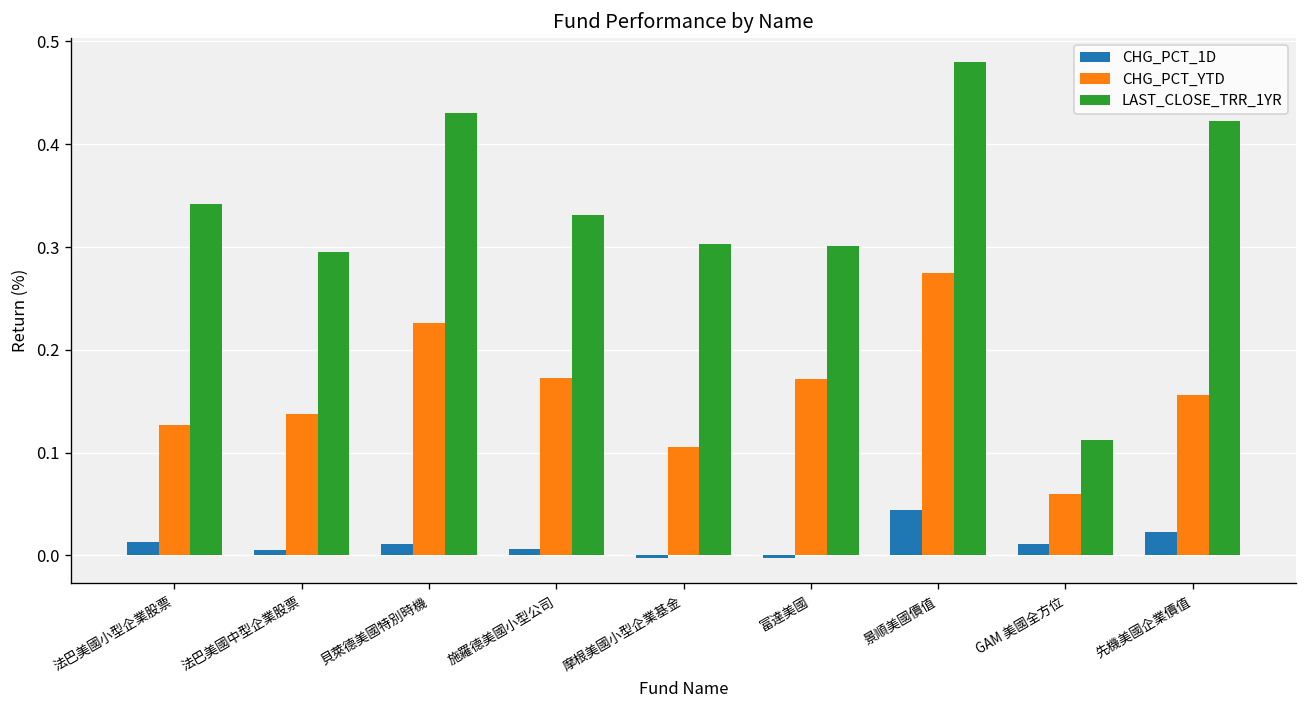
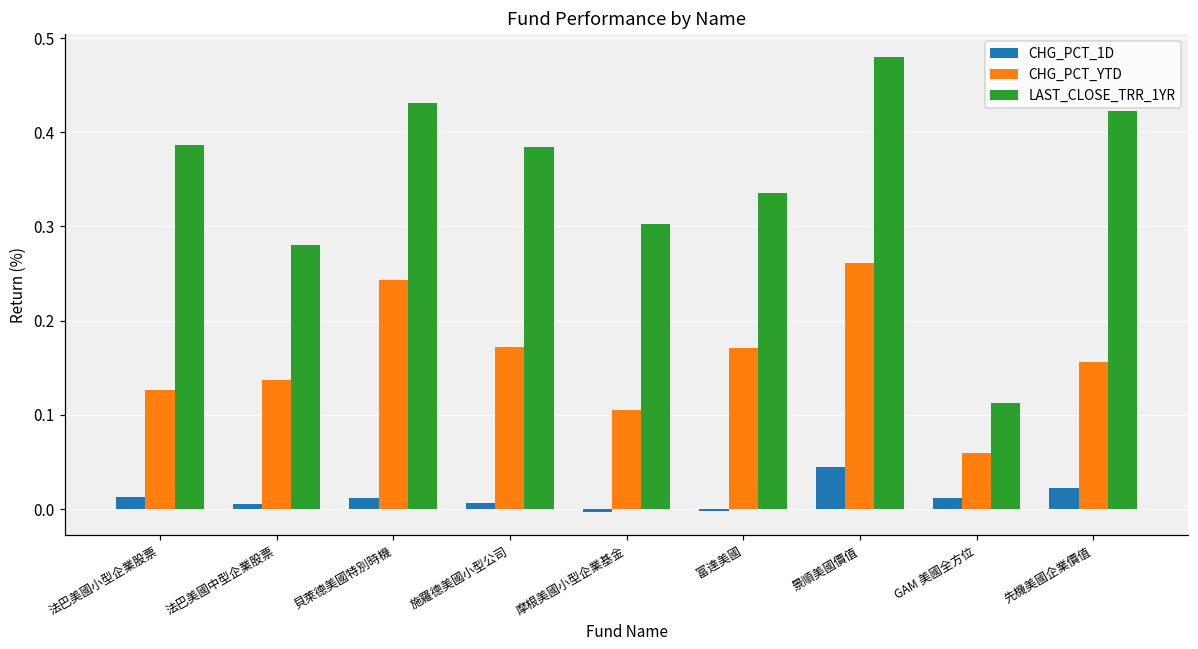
LAST_CLOSE_TRR_1YR, 法巴美國小型企業股票: 0.34 -> 0.39
LAST_CLOSE_TRR_1YR, 法巴美國中型企業股票: 0.30 -> 0.28
CHG_PCT_YTD, 貝萊德美國特別時機: 0.23 -> 0.24
LAST_CLOSE_TRR_1YR, 施羅德美國小型公司: 0.33 -> 0.38
LAST_CLOSE_TRR_1YR, 富達美國: 0.30 -> 0.34
CHG_PCT_YTD, 景順美國價值: 0.28 -> 0.26
